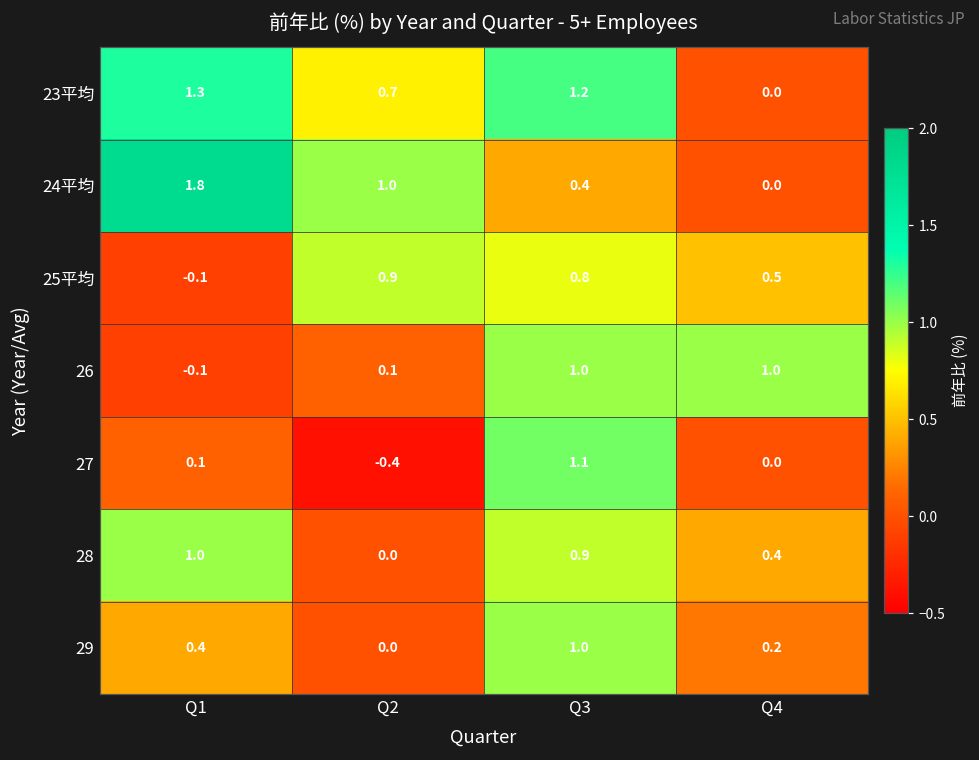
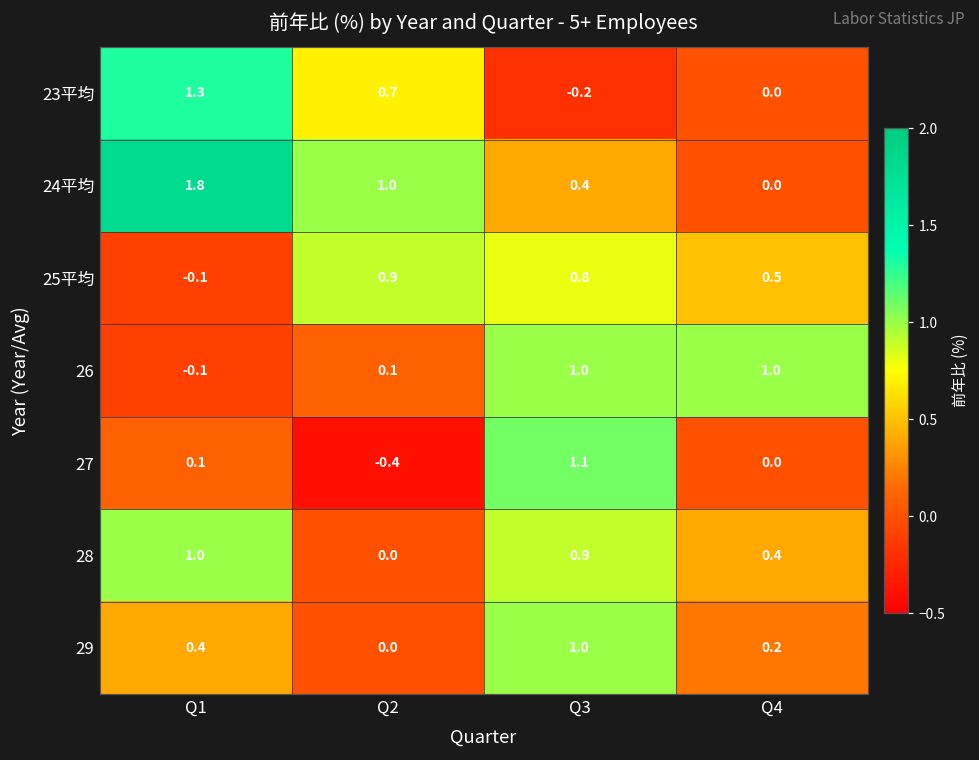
23平均, Q3: 1.2 -> -0.2
